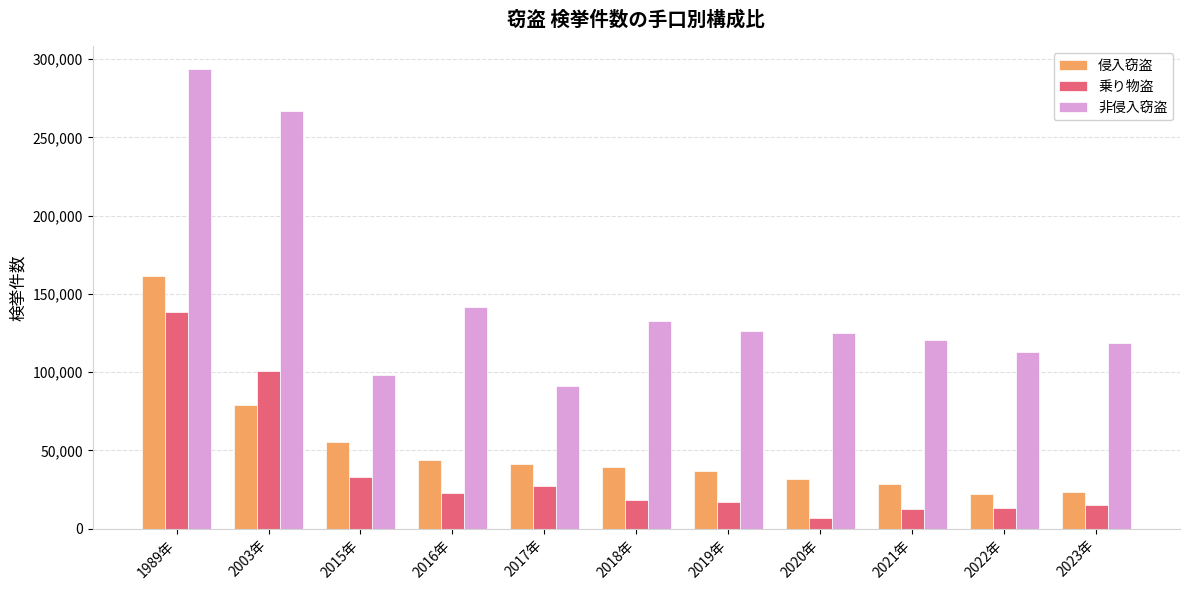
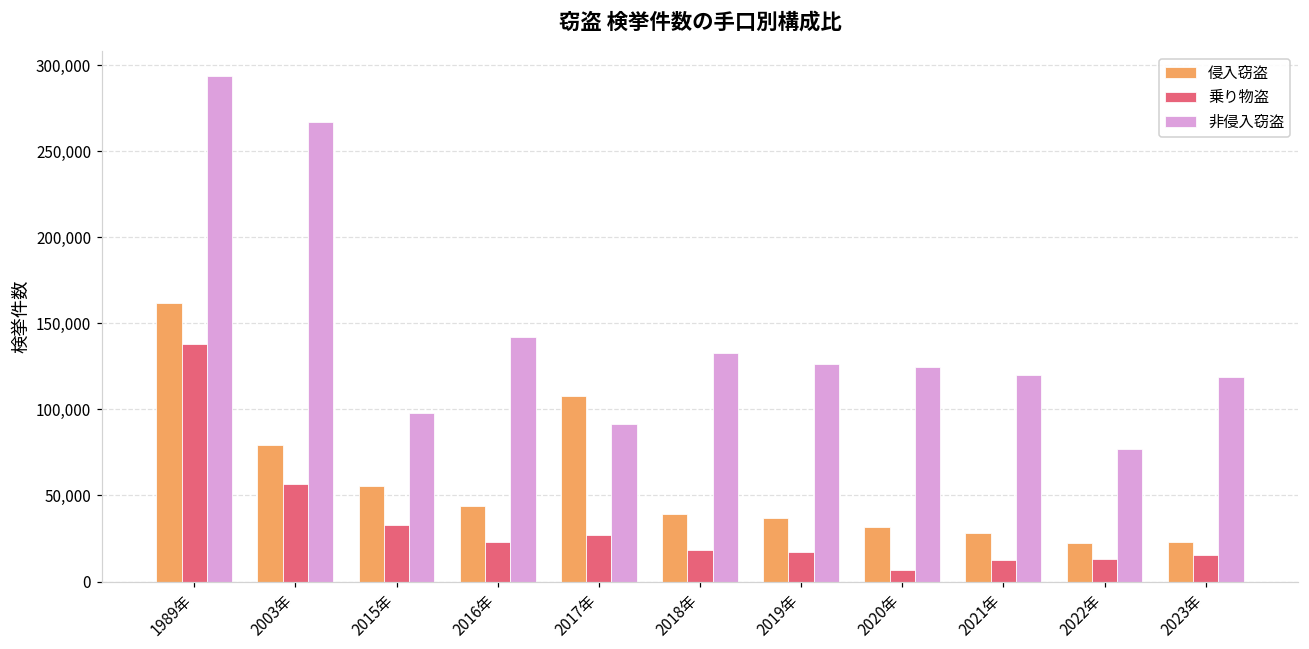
乗り物盗, 2003年: 100,000 -> 57,000
侵入窃盗, 2017年: 41,000 -> 108,000
非侵入窃盗, 2022年: 113,000 -> 77,000
